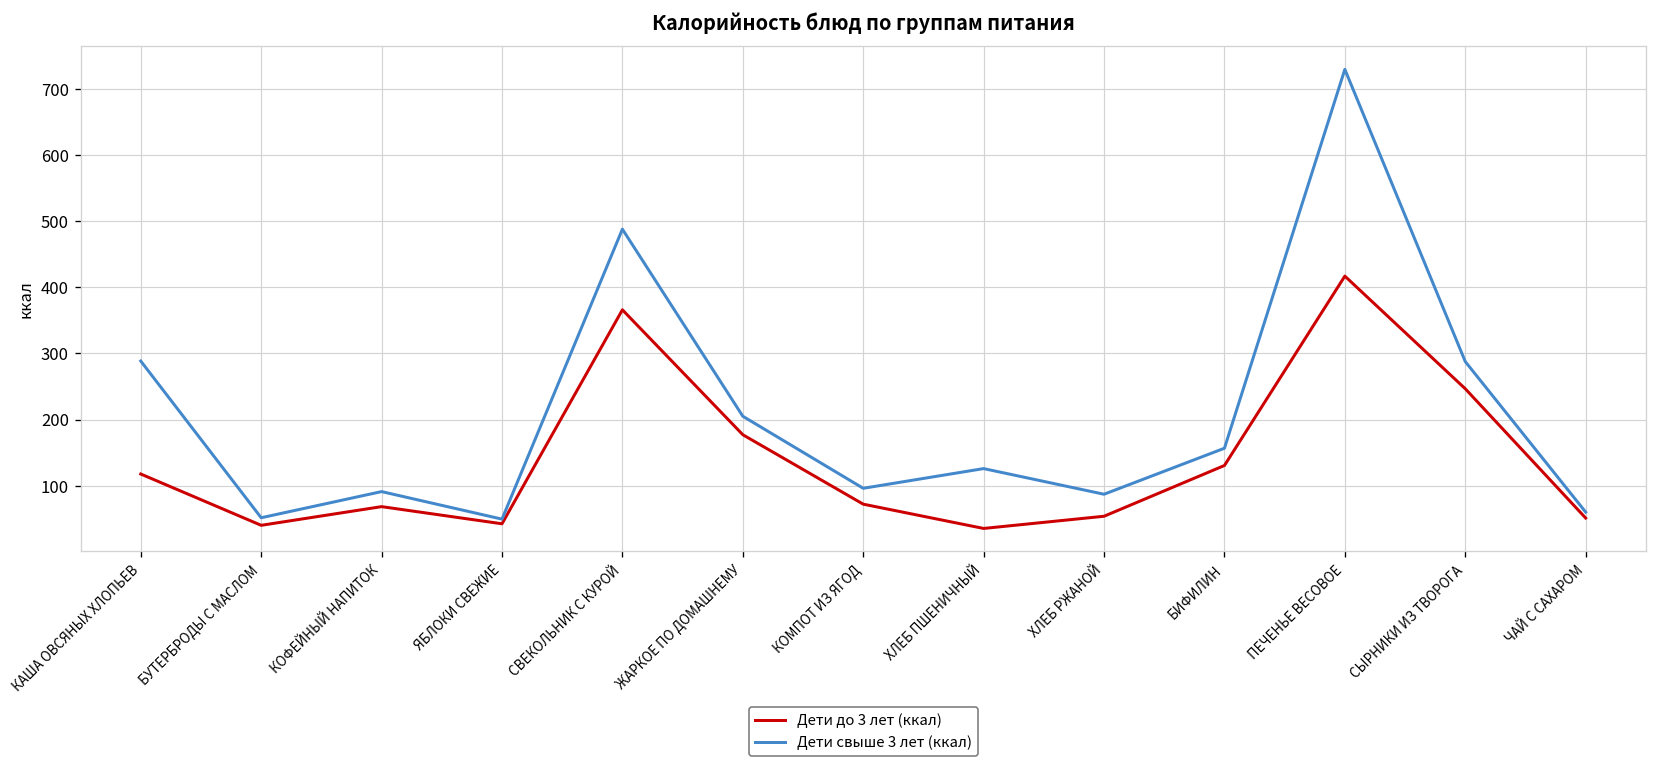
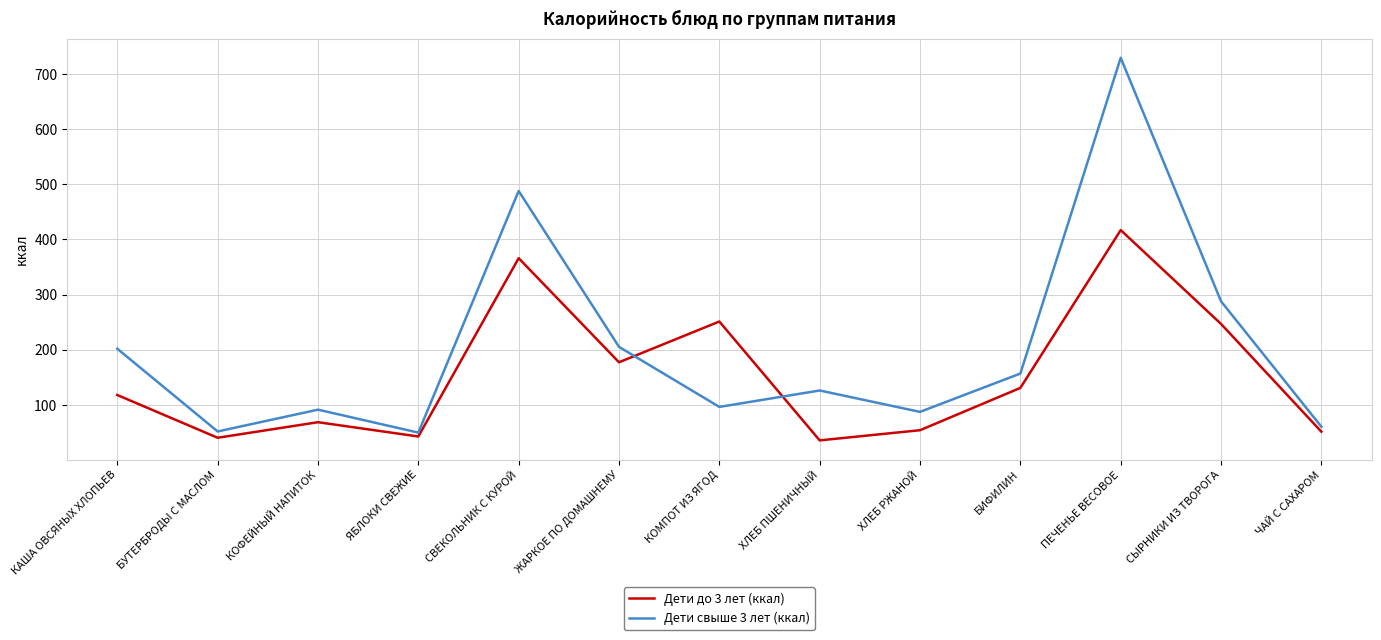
Дети свыше 3 лет (ккал), КАША ОВСЯНЫХ ХЛОПЬЕВ: 290 -> 200
Дети до 3 лет (ккал), КОМПОТ ИЗ ЯГОД: 70 -> 250
